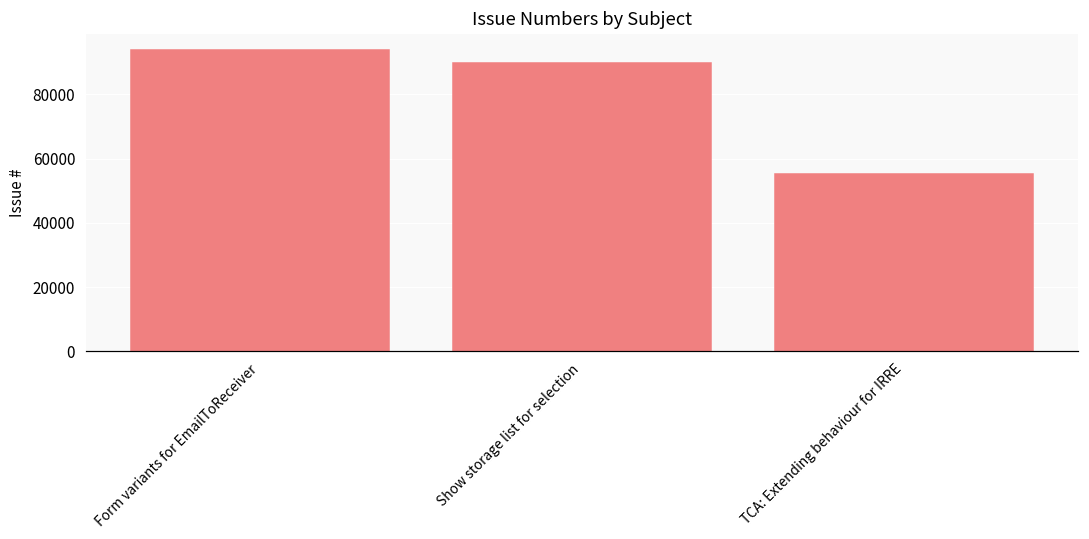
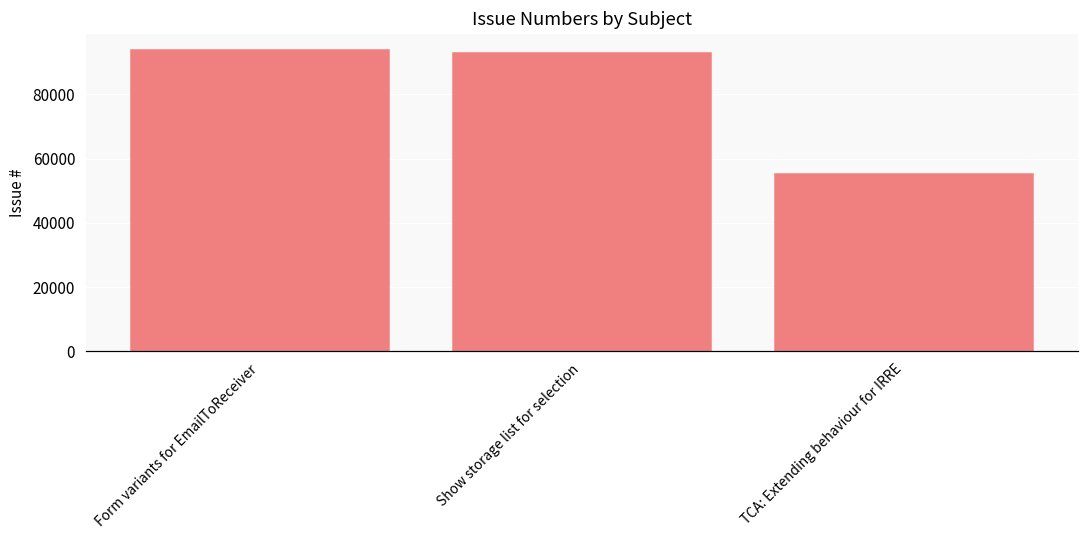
Show storage list for selection: 90000 -> 93000
